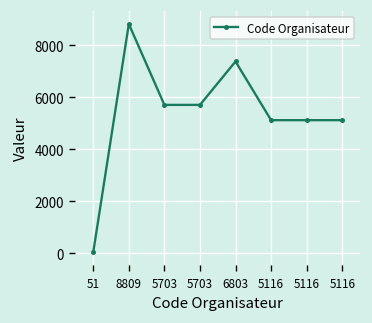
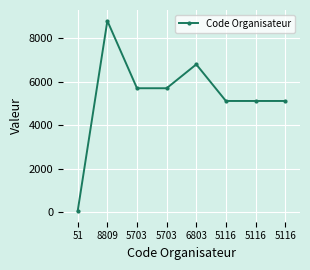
6803: 7400 -> 6800
